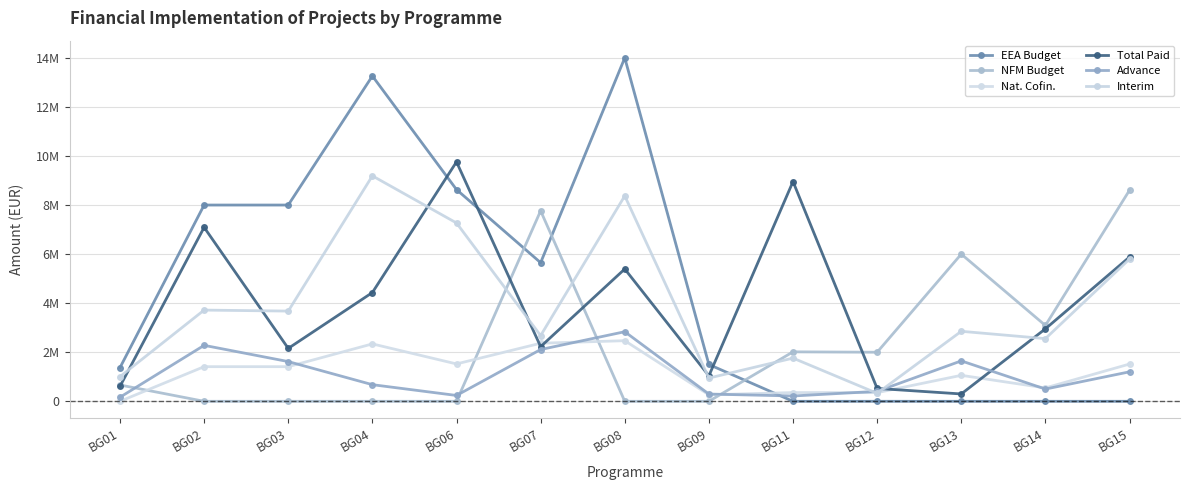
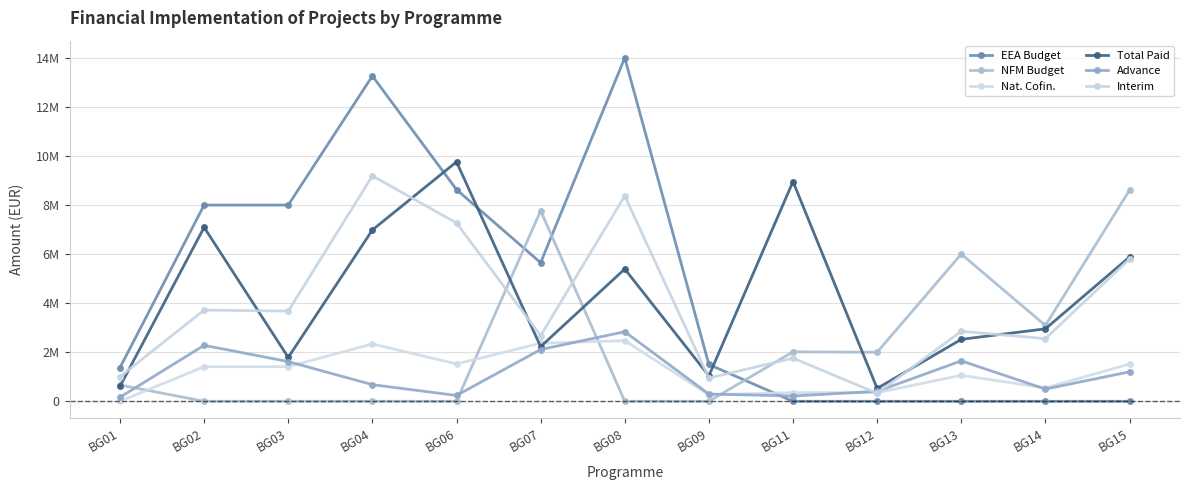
Total Paid, BG03: 2200000 -> 1800000
Total Paid, BG04: 4400000 -> 7000000
Total Paid, BG13: 300000 -> 2500000
